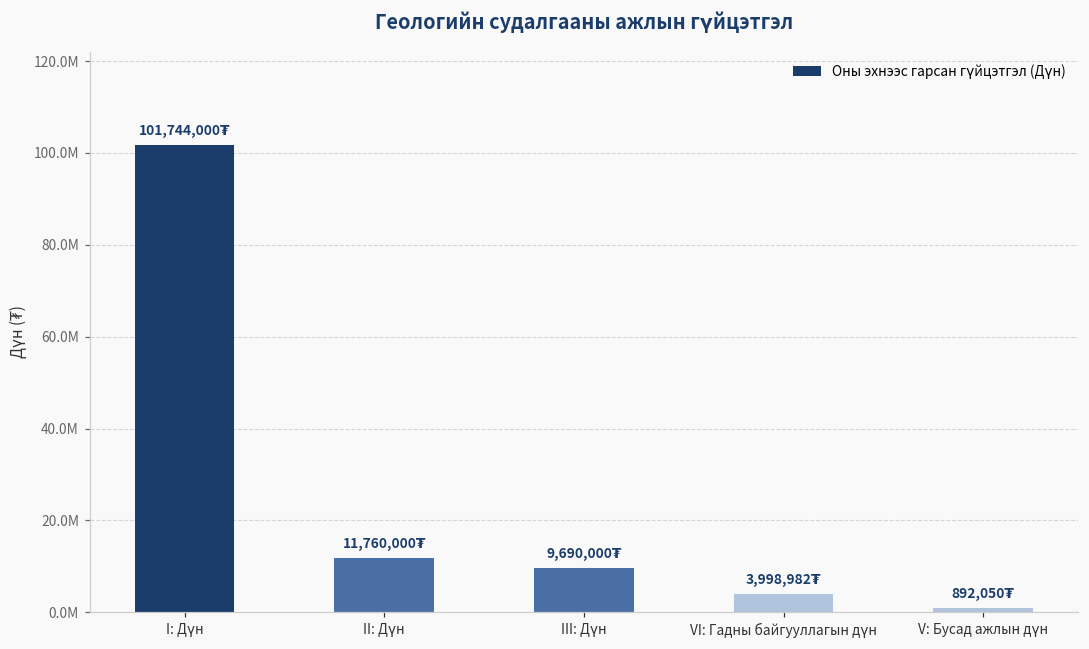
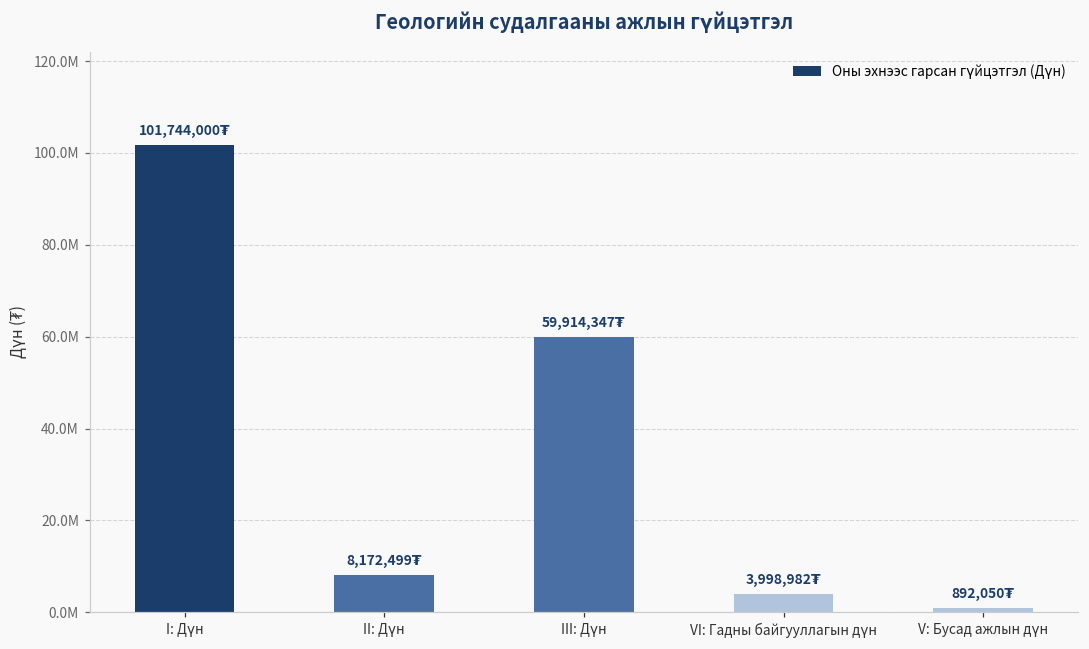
II: Дүн: 11,760,000₮ -> 8,172,499₮
III: Дүн: 9,690,000₮ -> 59,914,347₮
